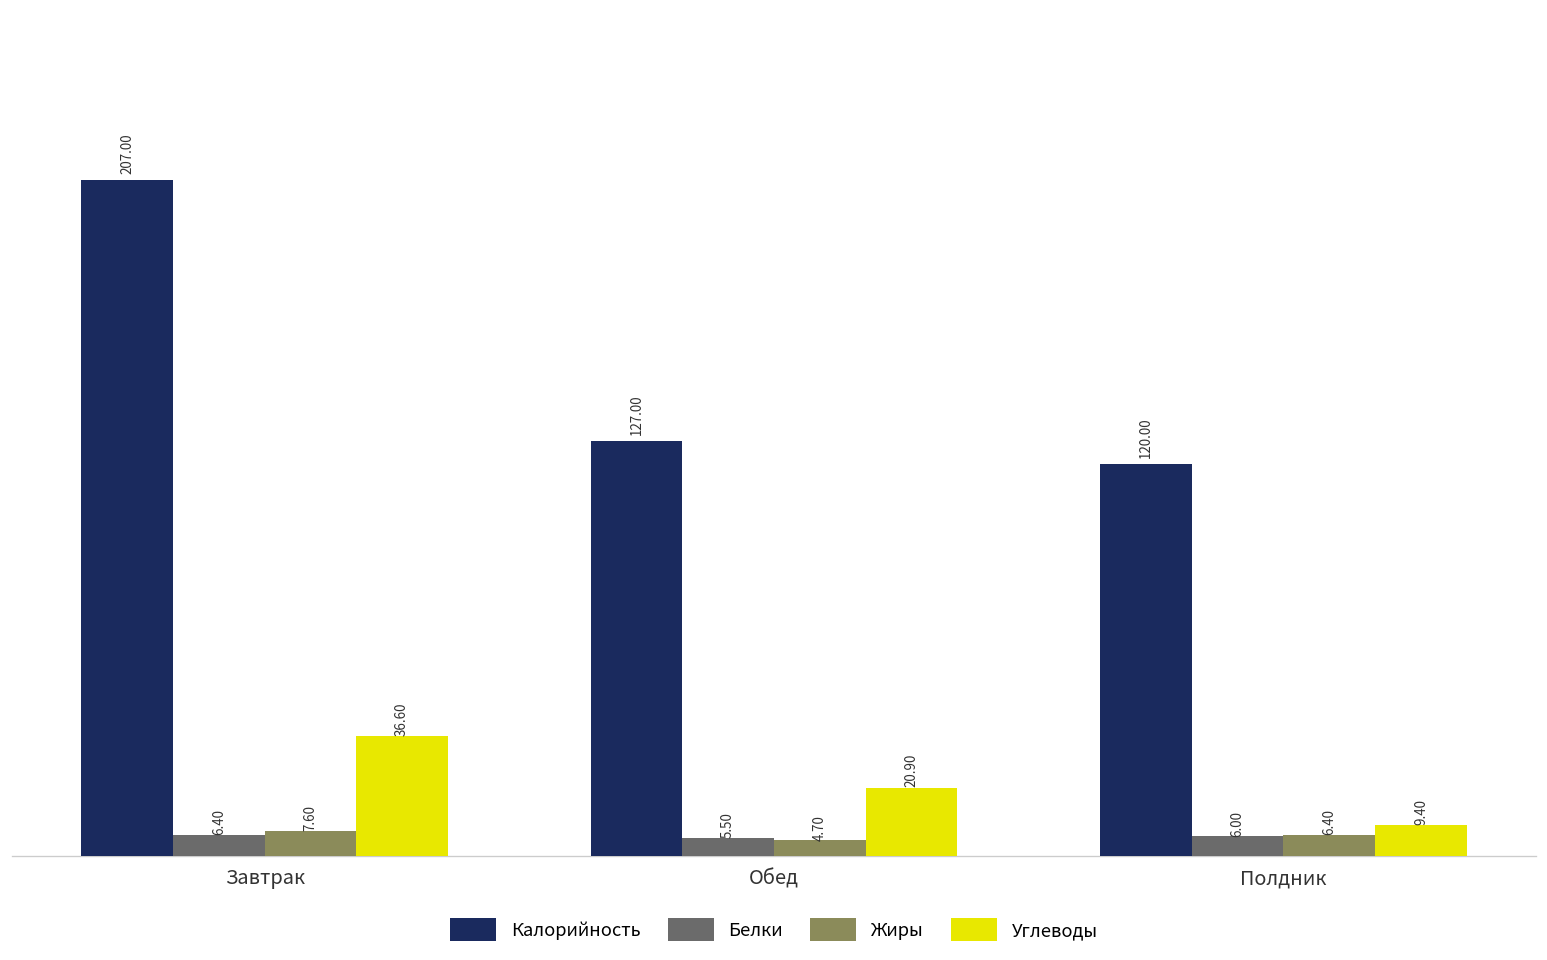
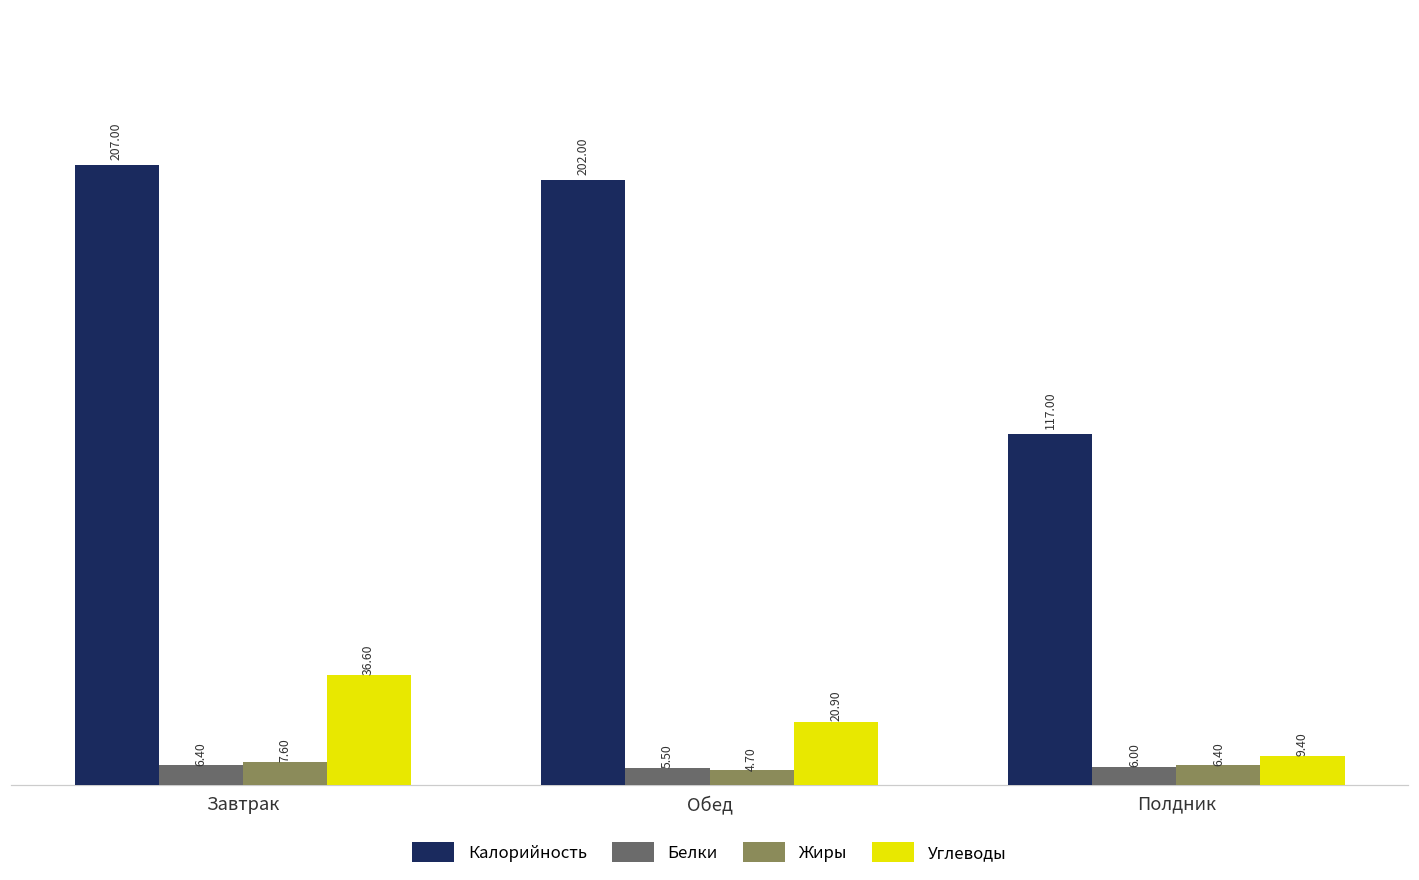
Калорийность, Обед: 127.00 -> 202.00
Калорийность, Полдник: 120.00 -> 117.00
